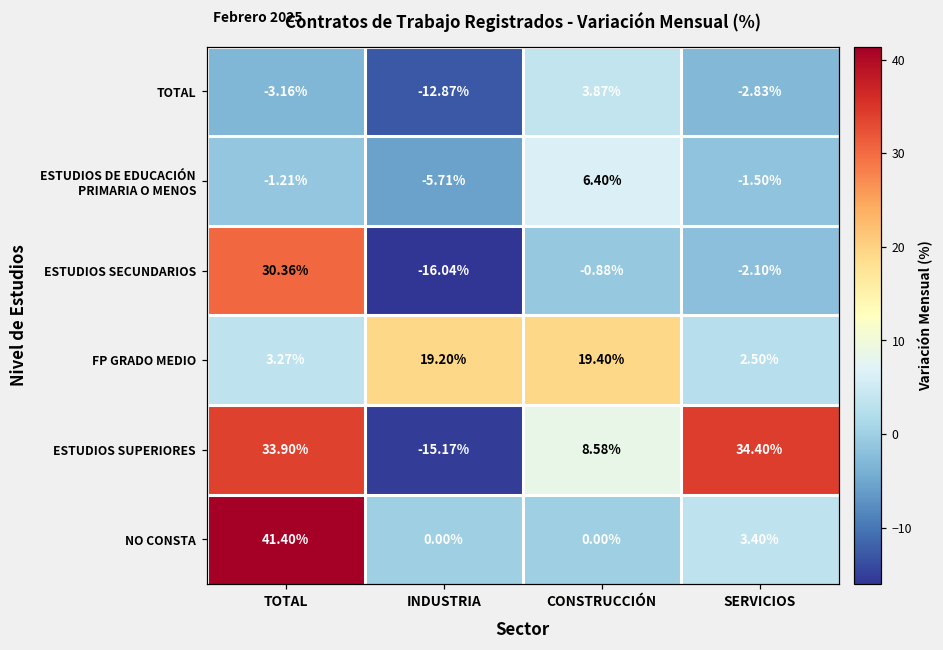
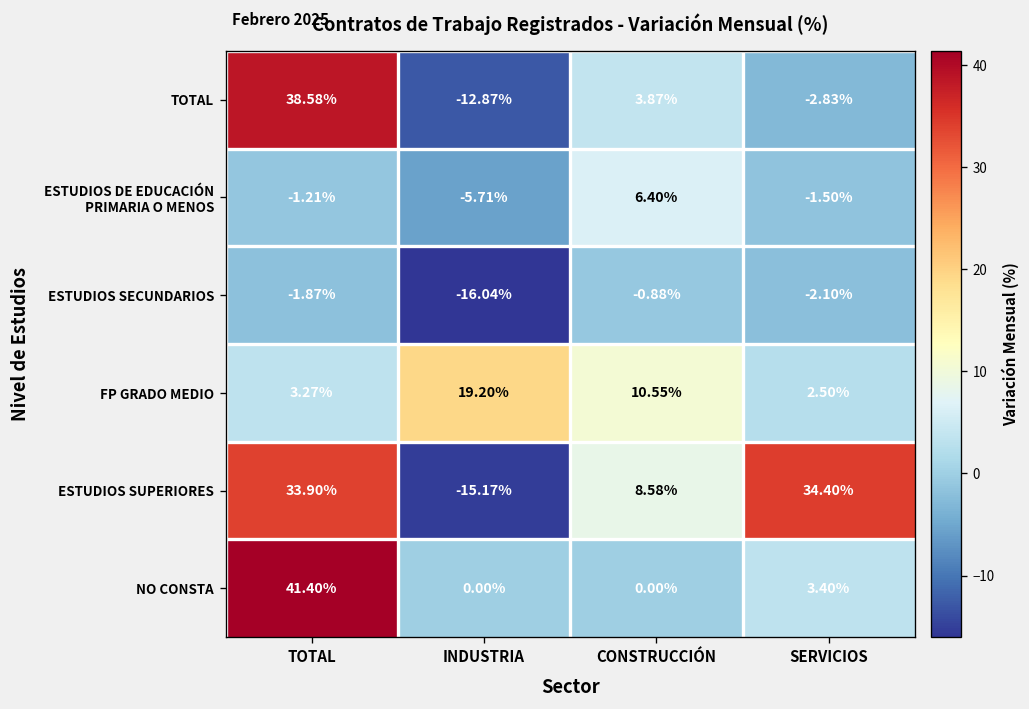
TOTAL, TOTAL: -3.16% -> 38.58%
ESTUDIOS SECUNDARIOS, TOTAL: 30.36% -> -1.87%
FP GRADO MEDIO, CONSTRUCCIÓN: 19.40% -> 10.55%
